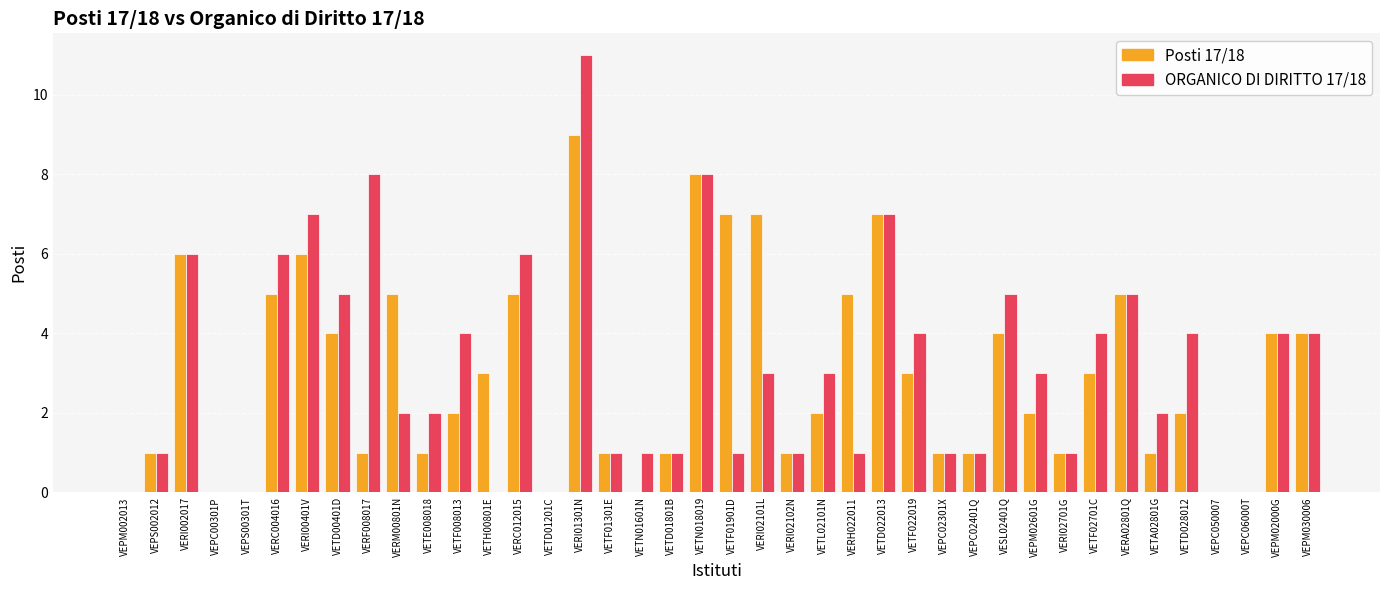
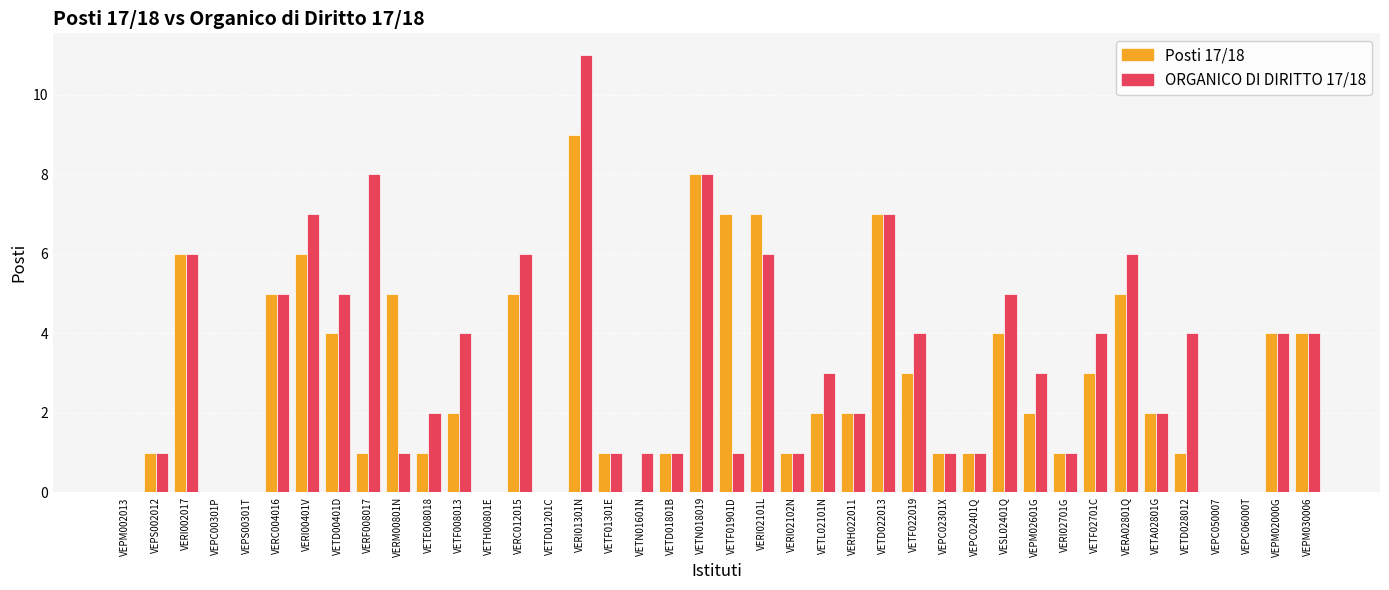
ORGANICO DI DIRITTO 17/18, VERC004016: 6 -> 5
ORGANICO DI DIRITTO 17/18, VERM00801N: 2 -> 1
Posti 17/18, VETH00801E: 3 -> 0
ORGANICO DI DIRITTO 17/18, VERI02101L: 3 -> 6
Posti 17/18, VERH022011: 5 -> 2
ORGANICO DI DIRITTO 17/18, VERH022011: 1 -> 2
ORGANICO DI DIRITTO 17/18, VERA02801Q: 5 -> 6
Posti 17/18, VETA02801G: 1 -> 2
Posti 17/18, VETD028012: 2 -> 1
